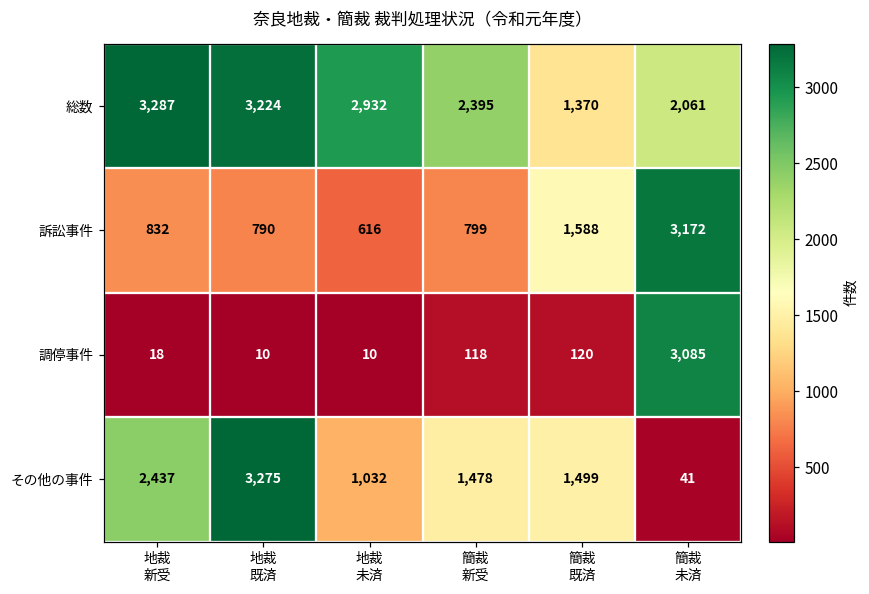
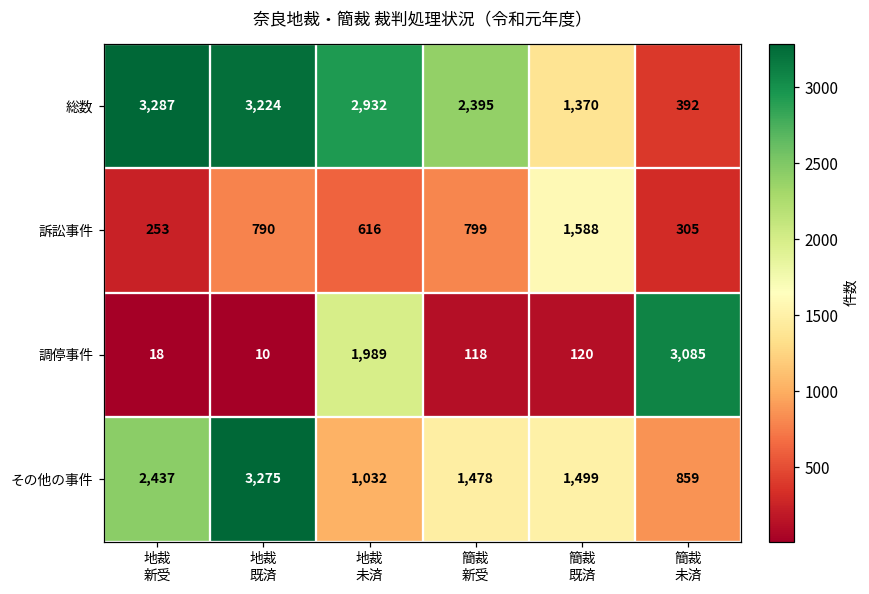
総数, 簡裁 未済: 2,061 -> 392
訴訟事件, 地裁 新受: 832 -> 253
訴訟事件, 簡裁 未済: 3,172 -> 305
調停事件, 地裁 未済: 10 -> 1,989
その他の事件, 簡裁 未済: 41 -> 859
